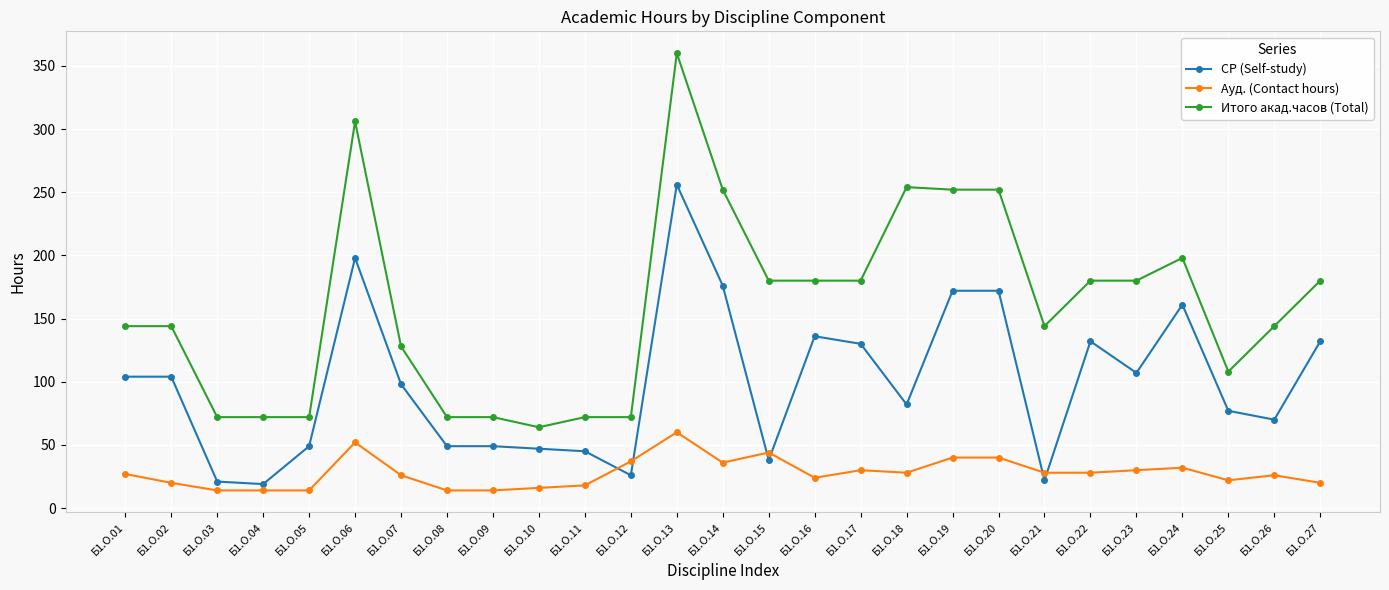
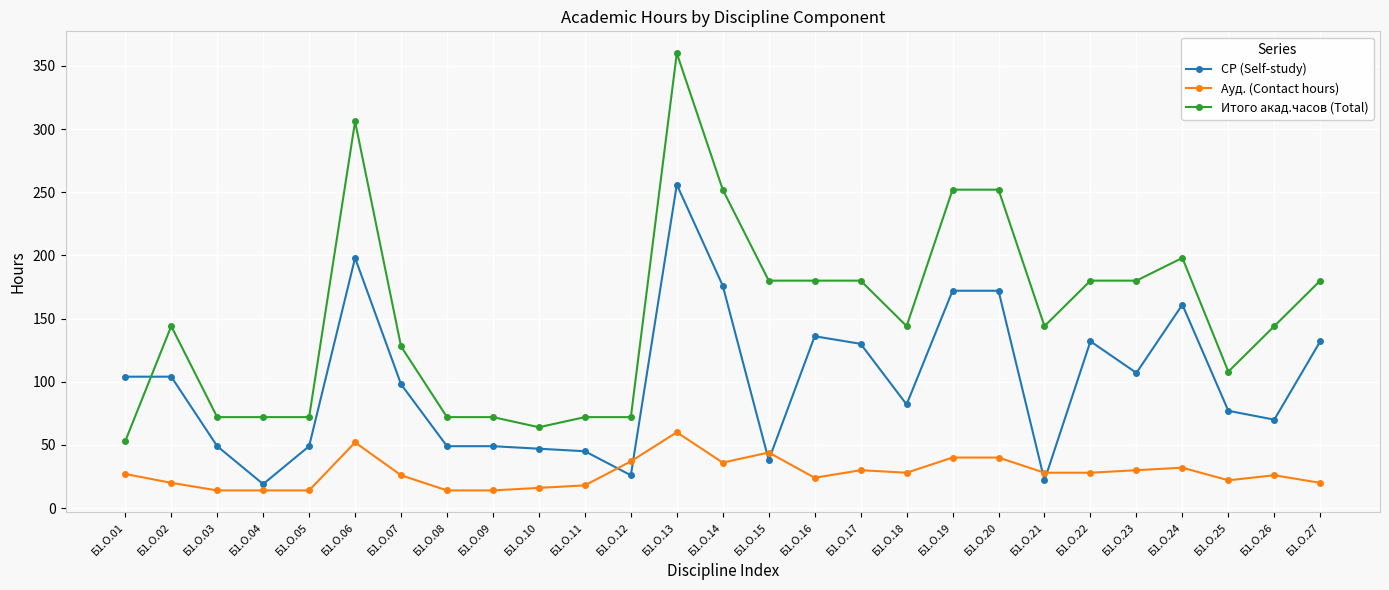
Итого акад.часов (Total), Б1.О.01: 144 -> 53
СР (Self-study), Б1.О.03: 21 -> 49
Итого акад.часов (Total), Б1.О.18: 254 -> 144
